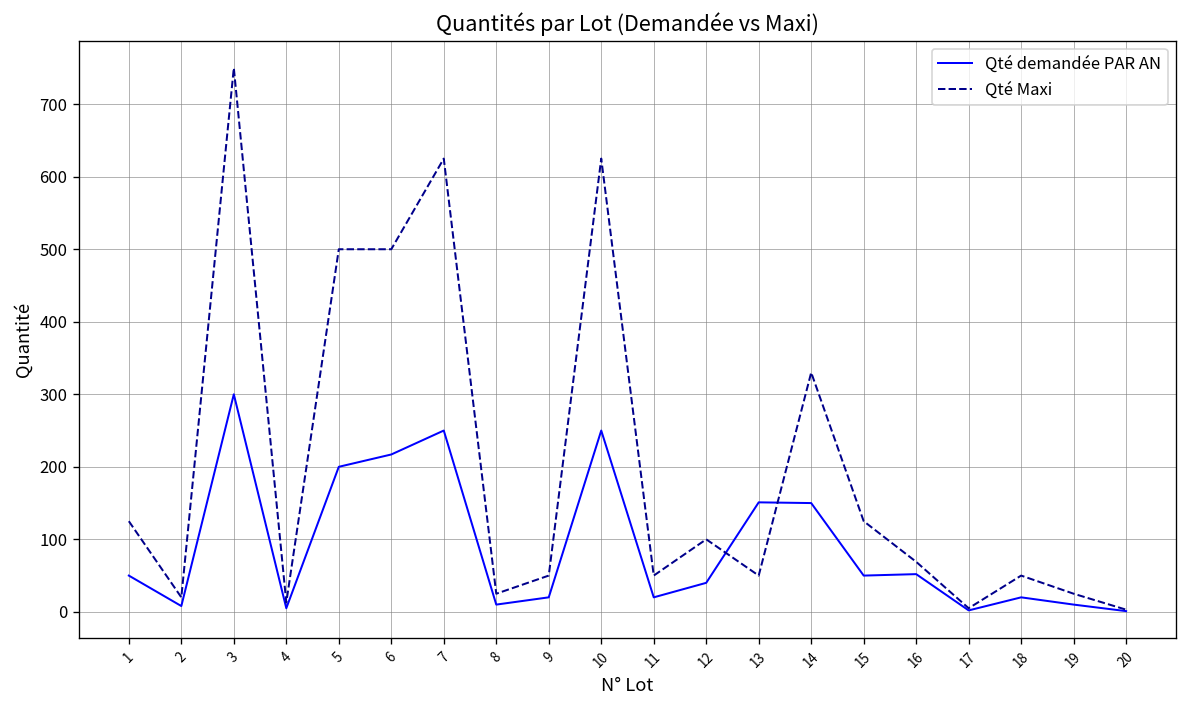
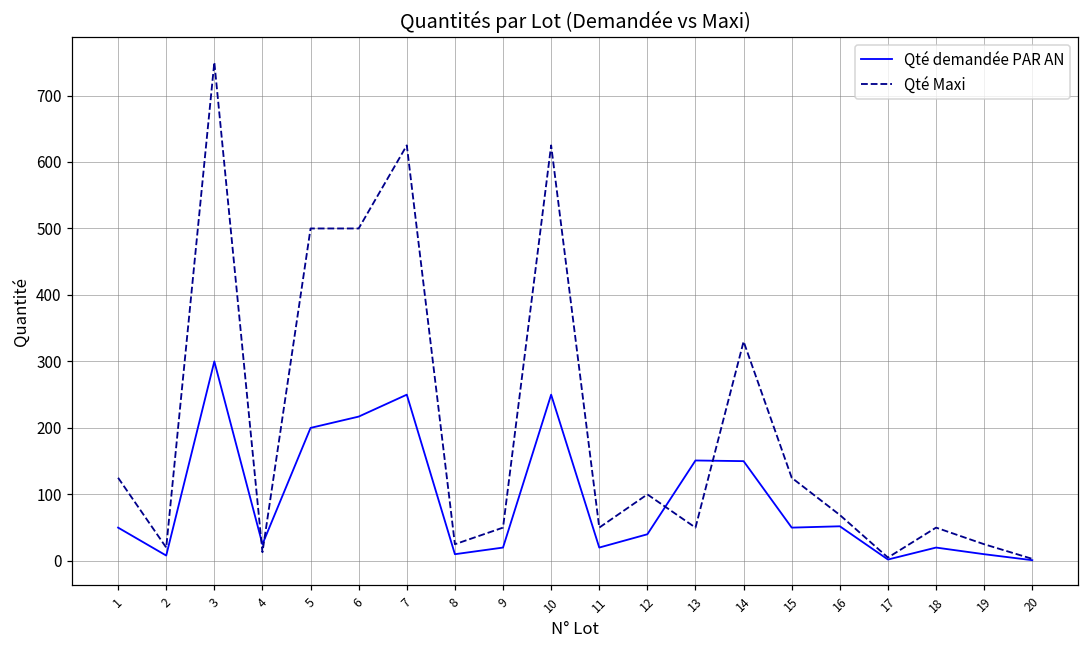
Qté demandée PAR AN, 4: 10 -> 30
